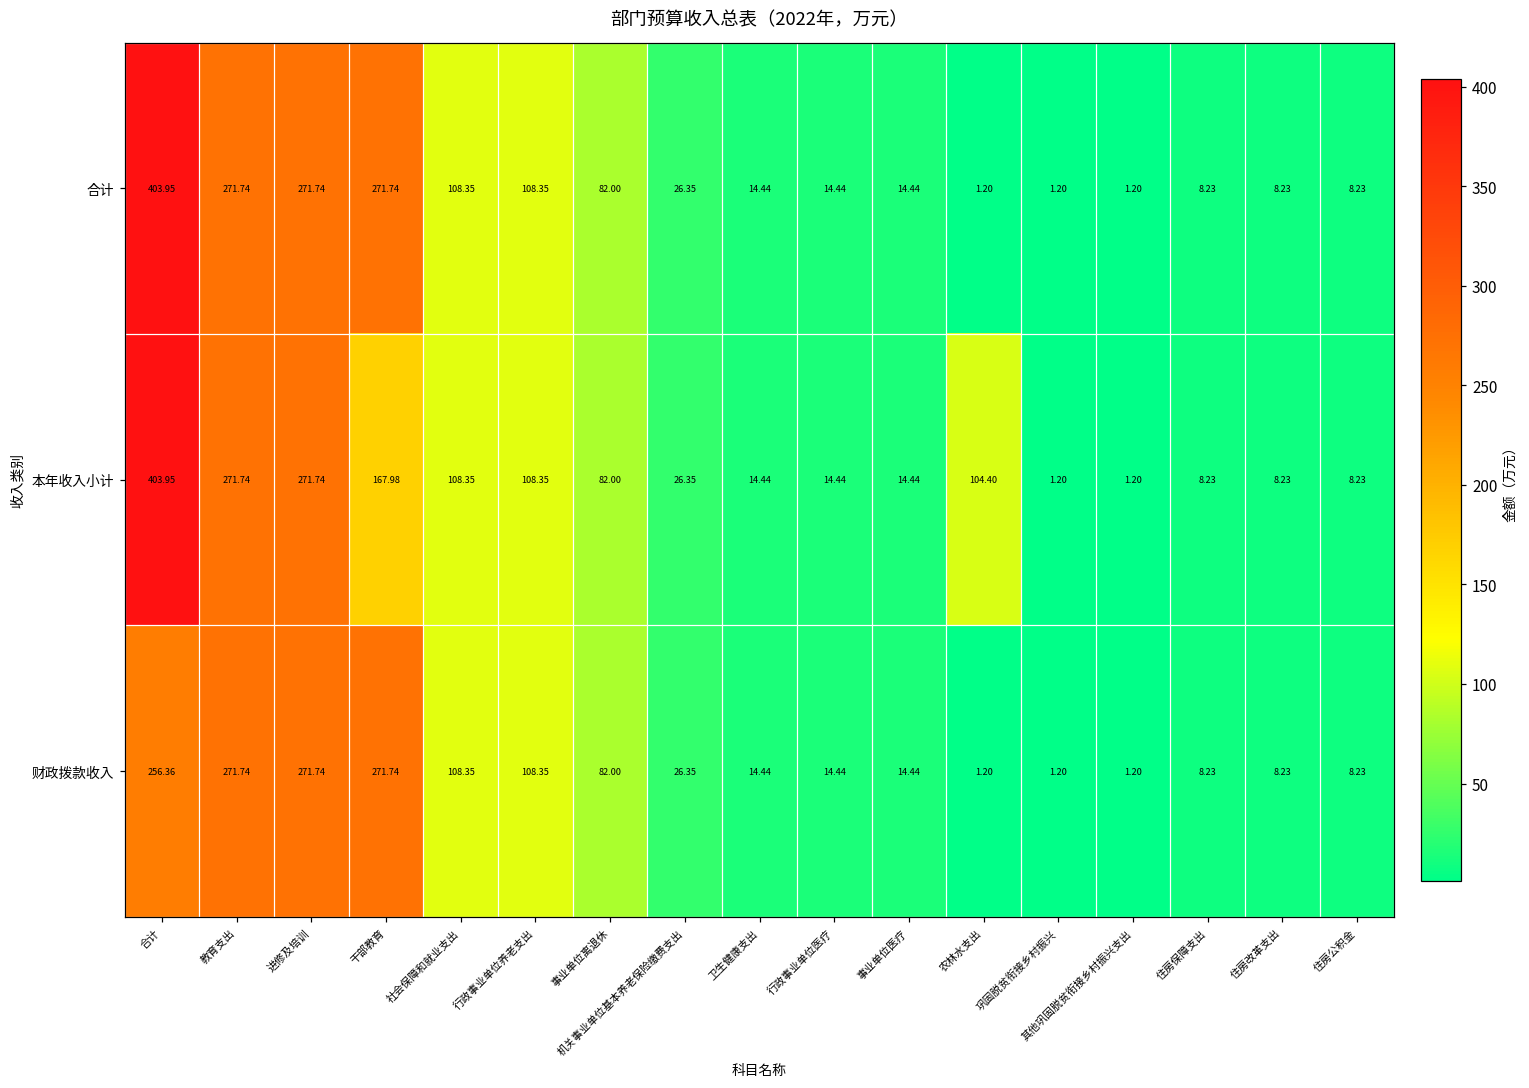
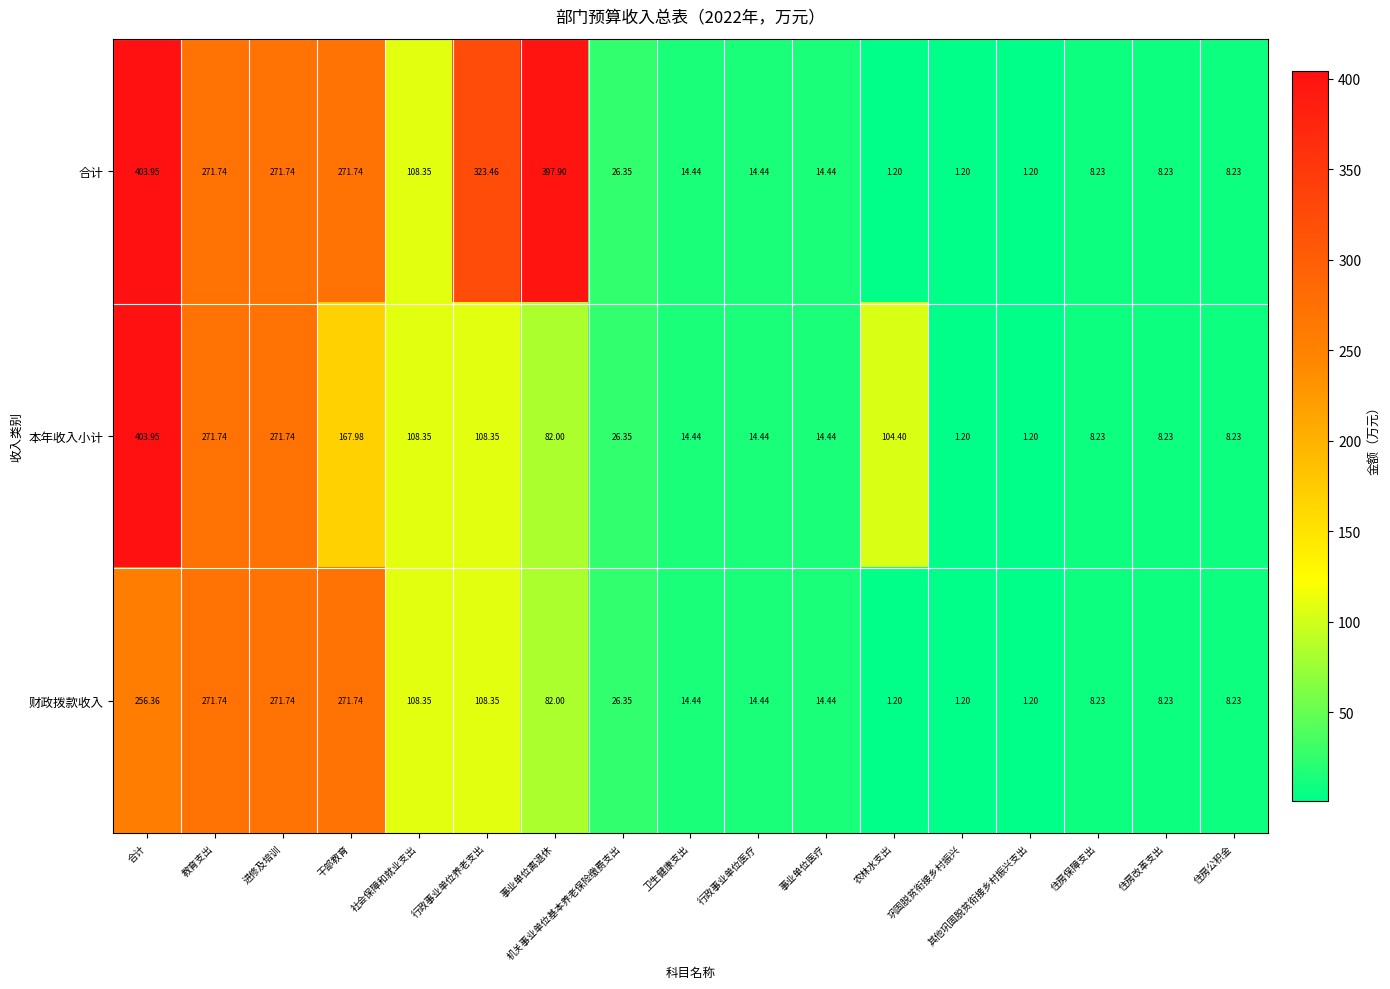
合计, 行政事业单位养老支出: 108.35 -> 323.46
合计, 事业单位离退休: 82.00 -> 397.90
